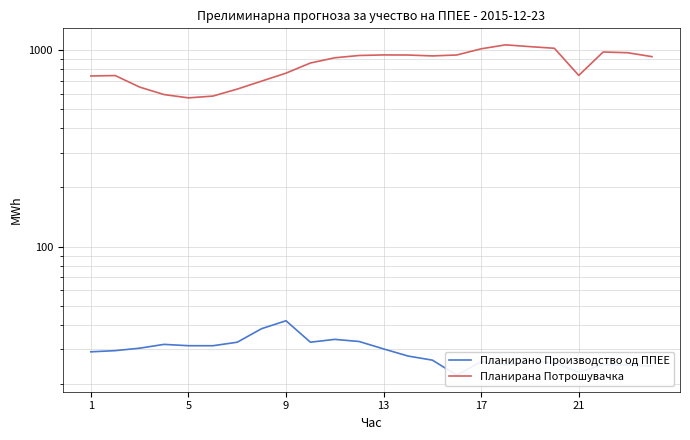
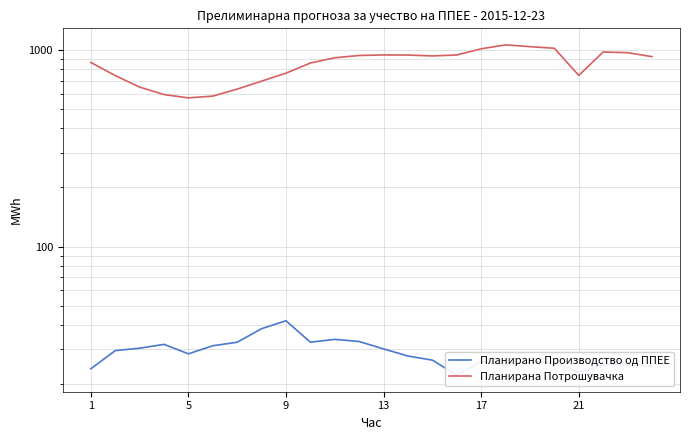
Планирано Производство од ППЕЕ, 1: 29 -> 24
Планирана Потрошувачка, 1: 740 -> 900
Планирано Производство од ППЕЕ, 5: 31 -> 29
